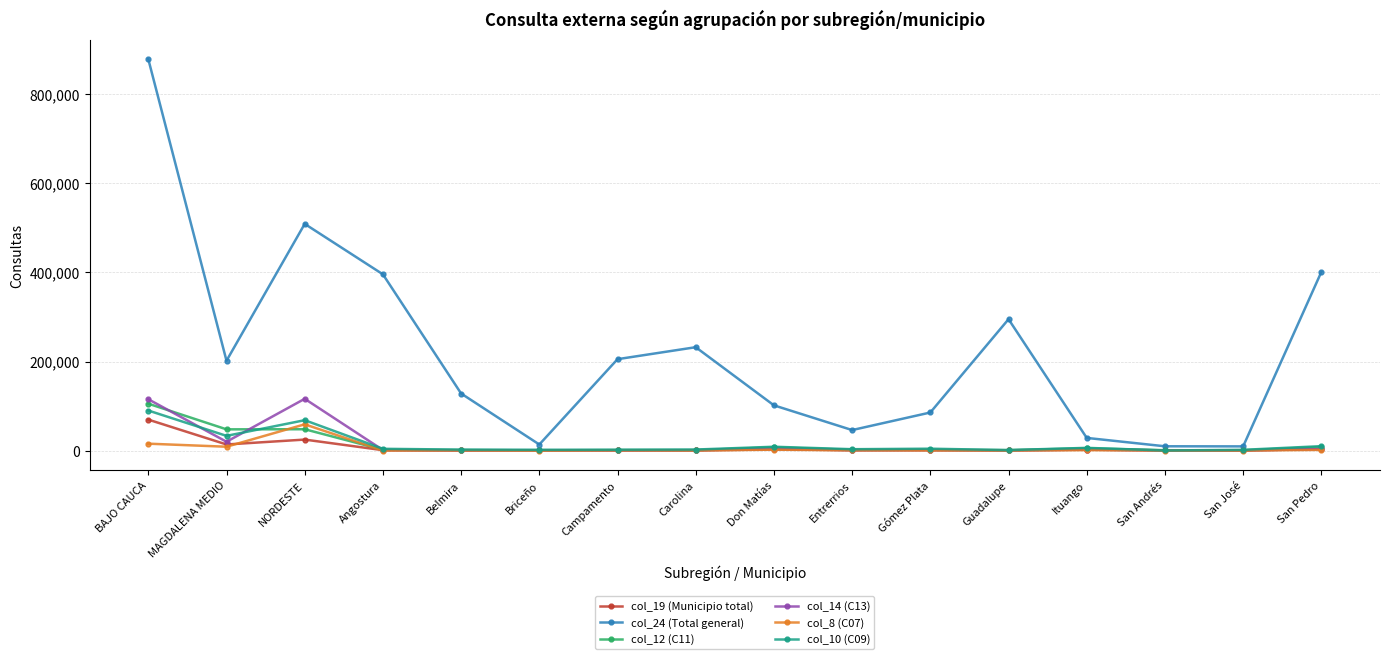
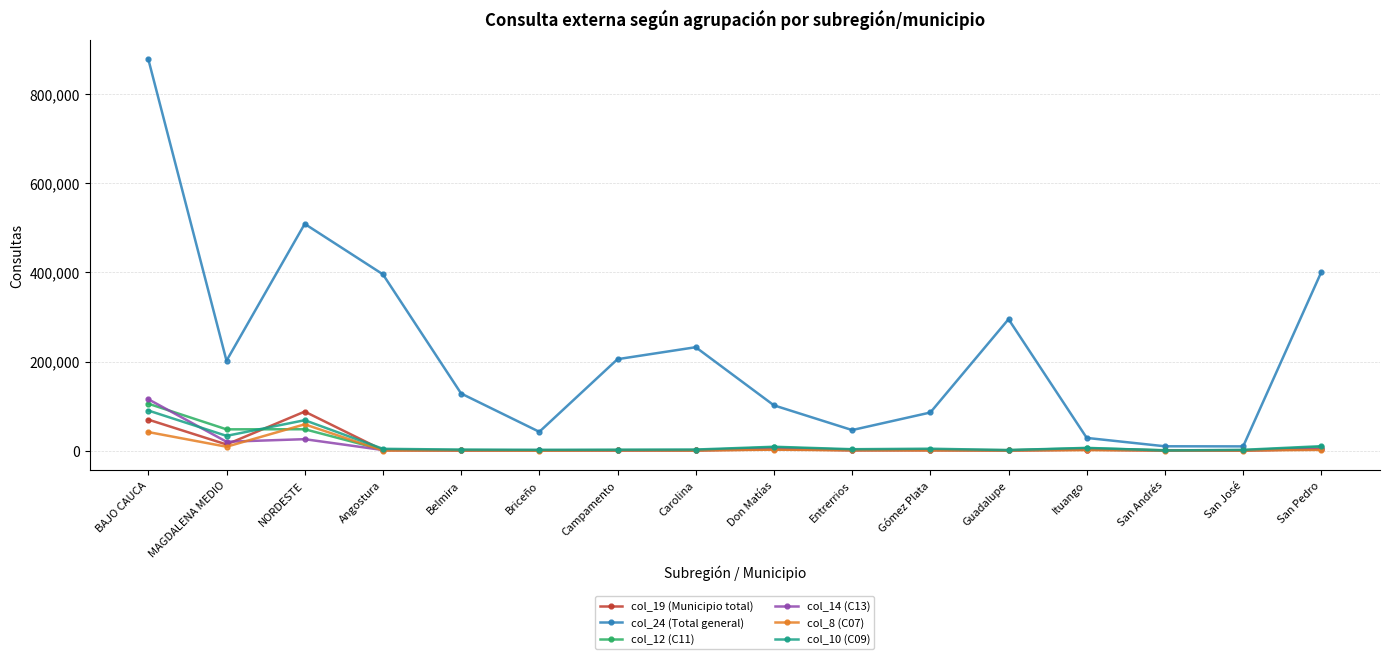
col_8 (C07), BAJO CAUCA: 20,000 -> 40,000
col_19 (Municipio total), NORDESTE: 20,000 -> 90,000
col_14 (C13), NORDESTE: 120,000 -> 30,000
col_24 (Total general), Briceño: 10,000 -> 40,000
